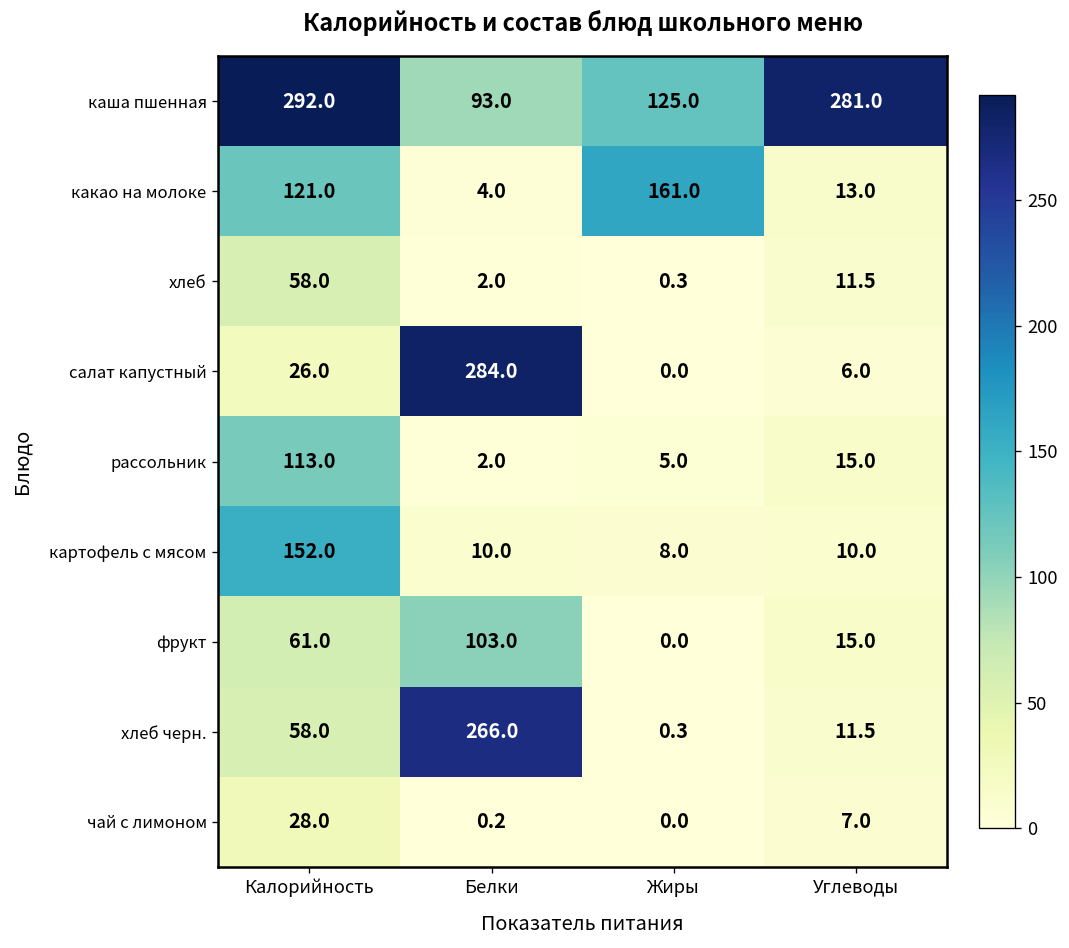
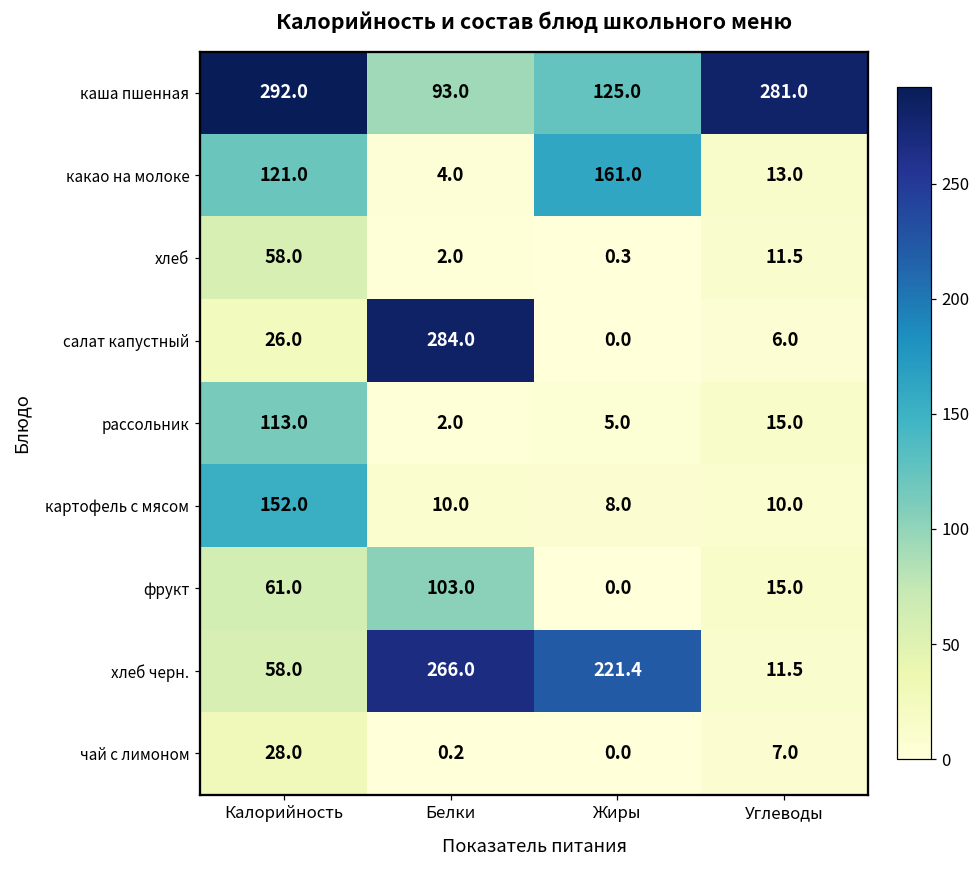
хлеб черн., Жиры: 0.3 -> 221.4
